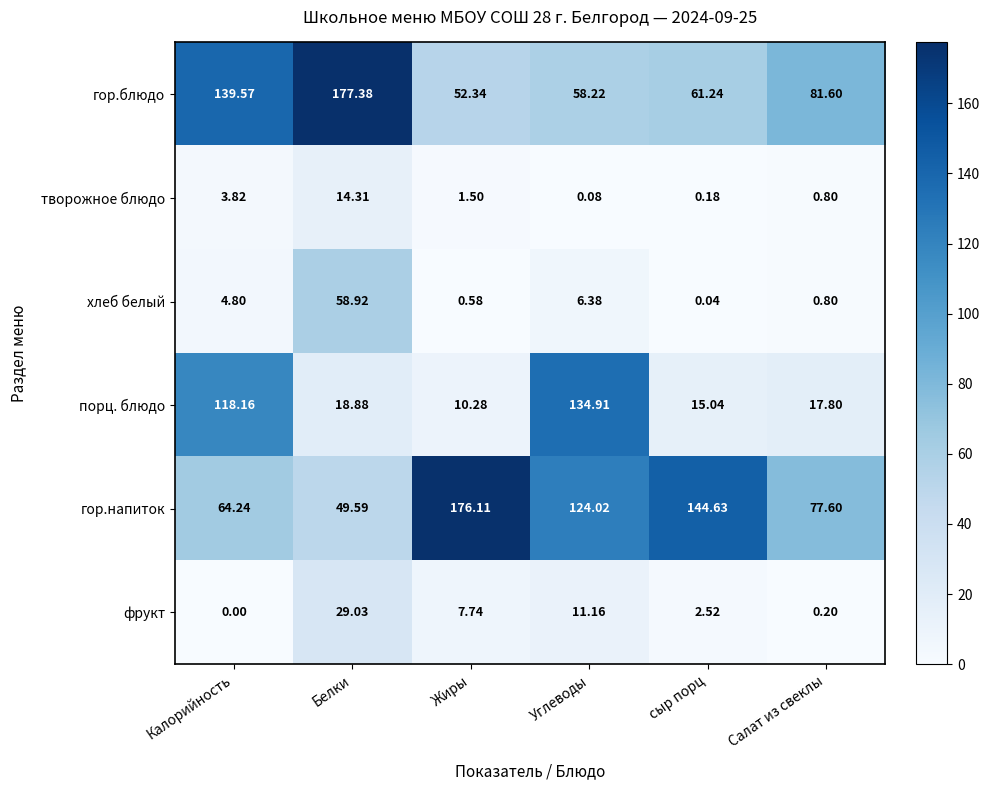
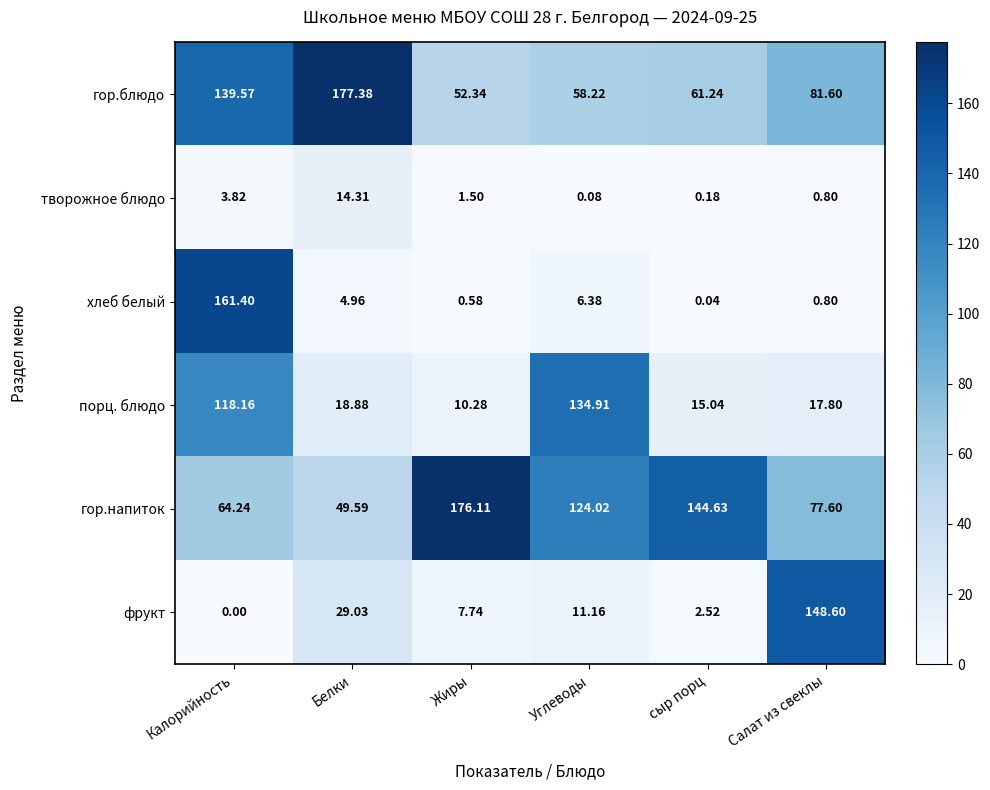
хлеб белый, Калорийность: 4.80 -> 161.40
хлеб белый, Белки: 58.92 -> 4.96
фрукт, Салат из свеклы: 0.20 -> 148.60
